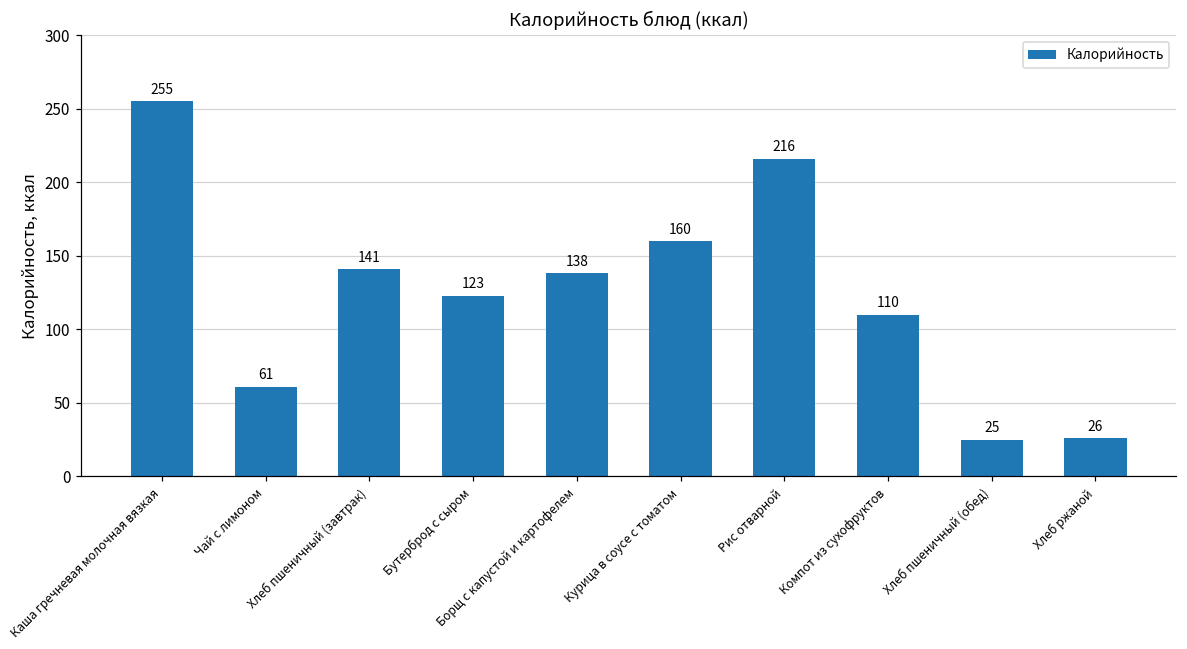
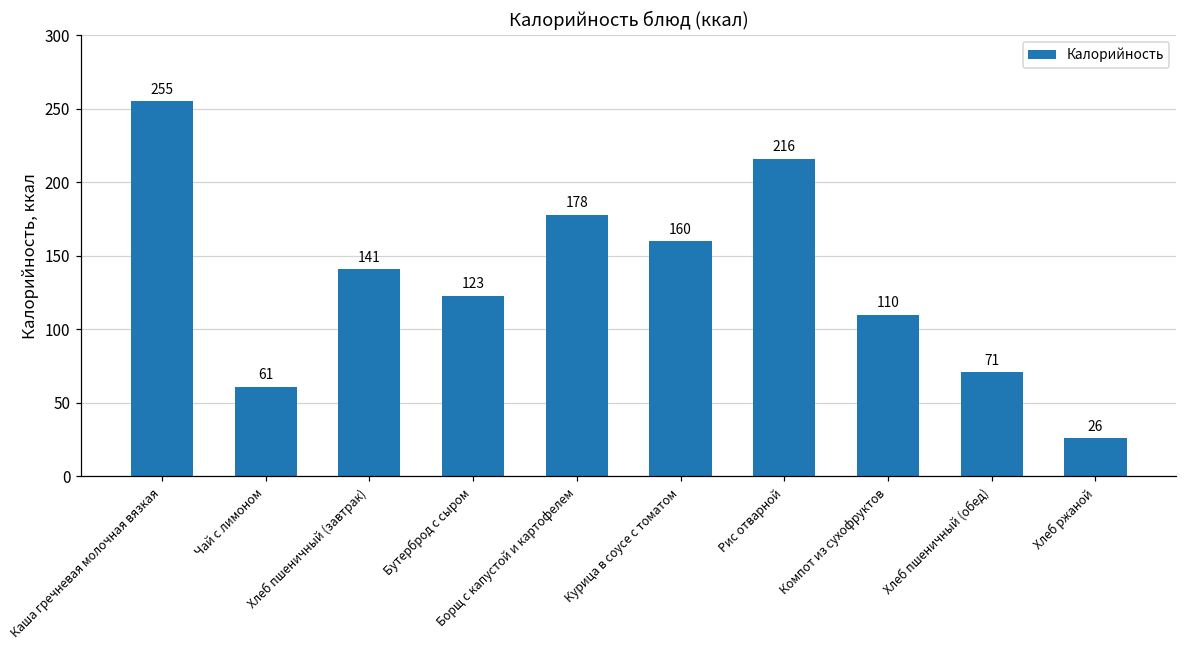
Борщ с капустой и картофелем: 138 -> 178
Хлеб пшеничный (обед): 25 -> 71
